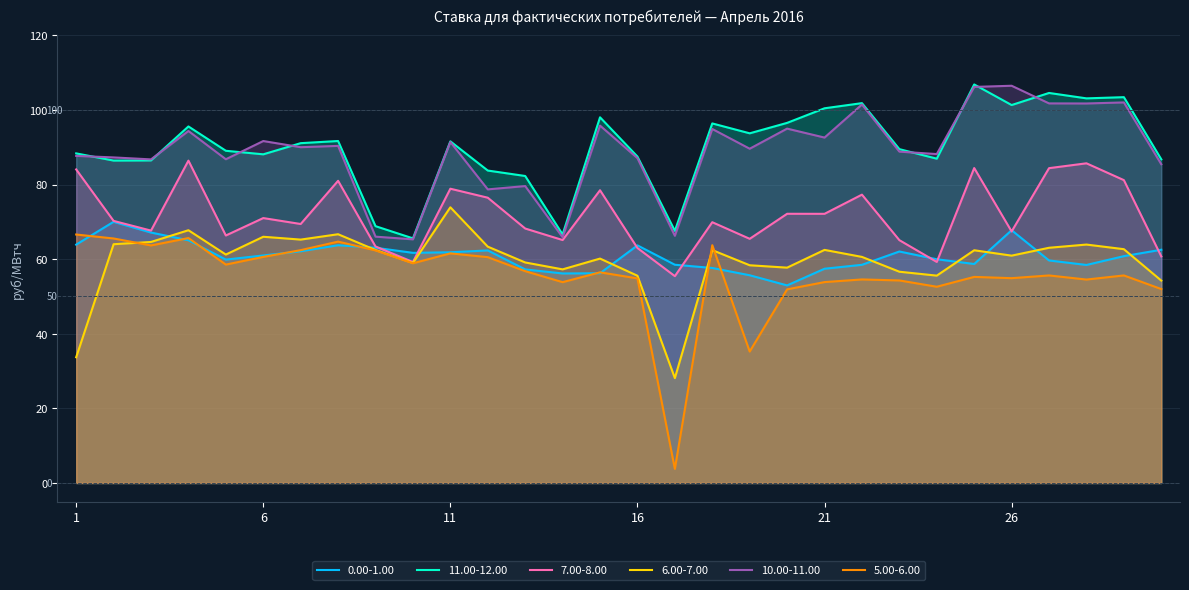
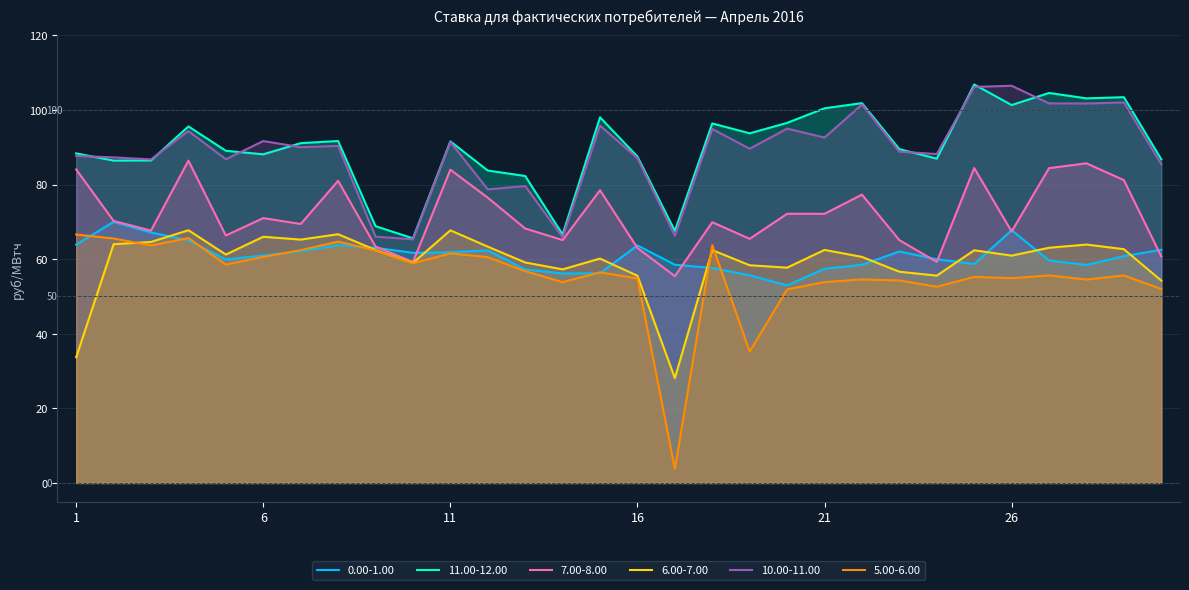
7.00-8.00, 11: 79 -> 84
6.00-7.00, 11: 74 -> 68
